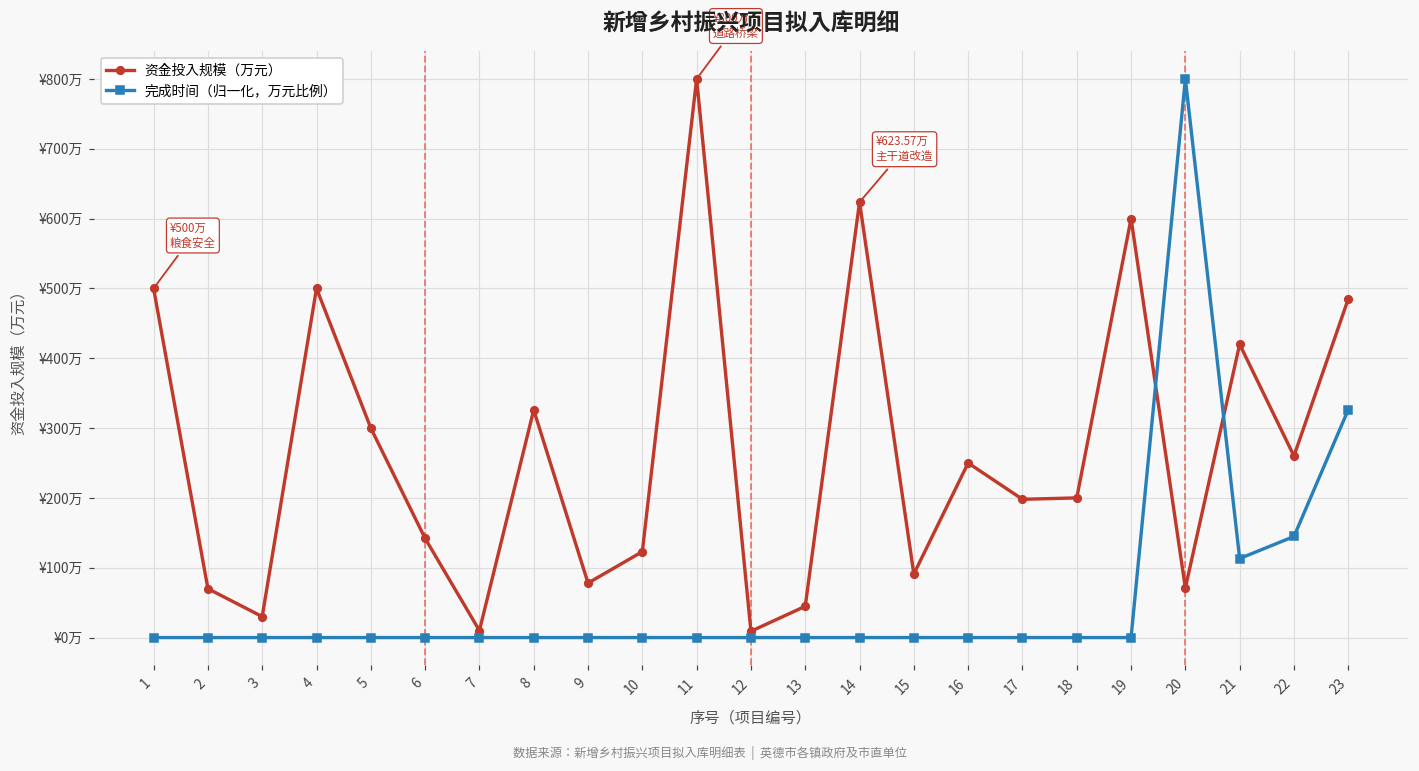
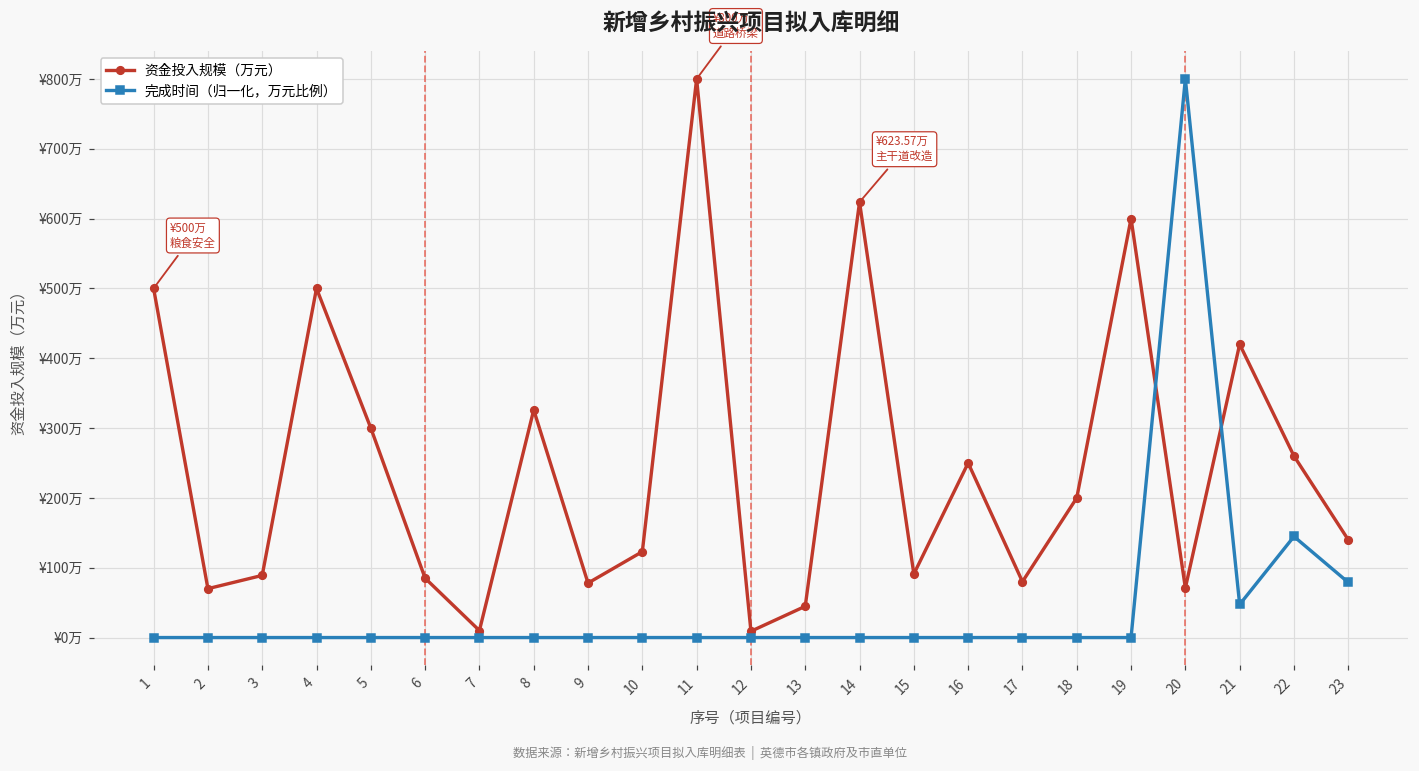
资金投入规模（万元）, 3: ¥30万 -> ¥90万
资金投入规模（万元）, 6: ¥140万 -> ¥90万
资金投入规模（万元）, 17: ¥200万 -> ¥80万
完成时间（归一化，万元比例）, 21: ¥110万 -> ¥50万
资金投入规模（万元）, 23: ¥490万 -> ¥140万
完成时间（归一化，万元比例）, 23: ¥330万 -> ¥80万
